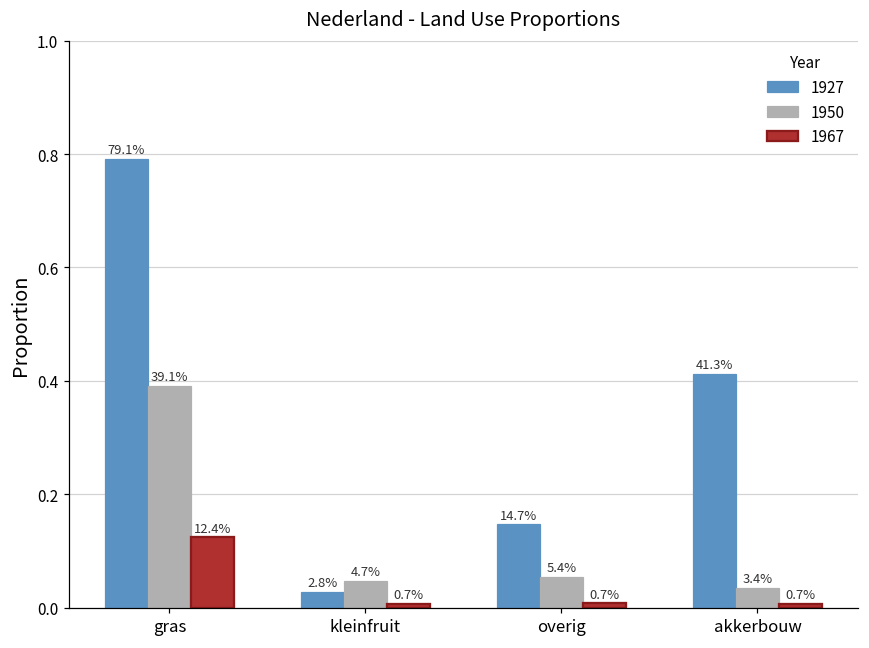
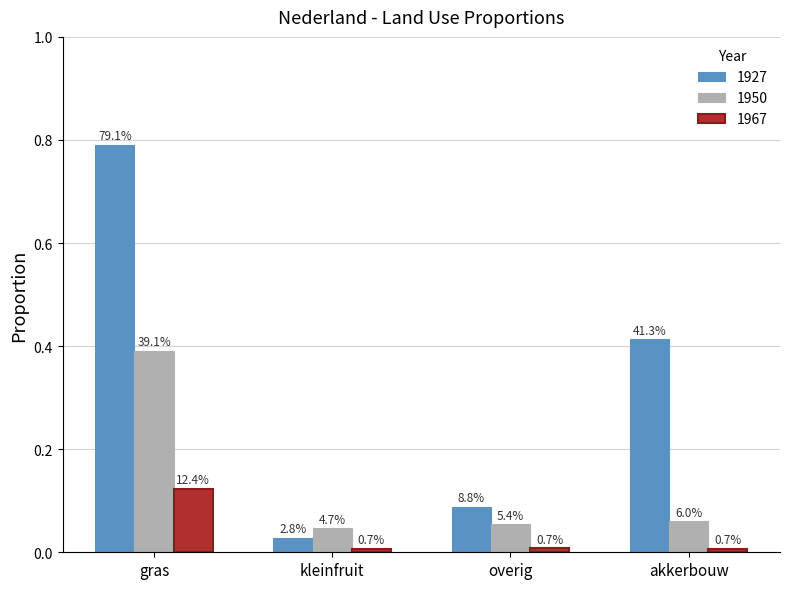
1927, overig: 14.7% -> 8.8%
1950, akkerbouw: 3.4% -> 6.0%
